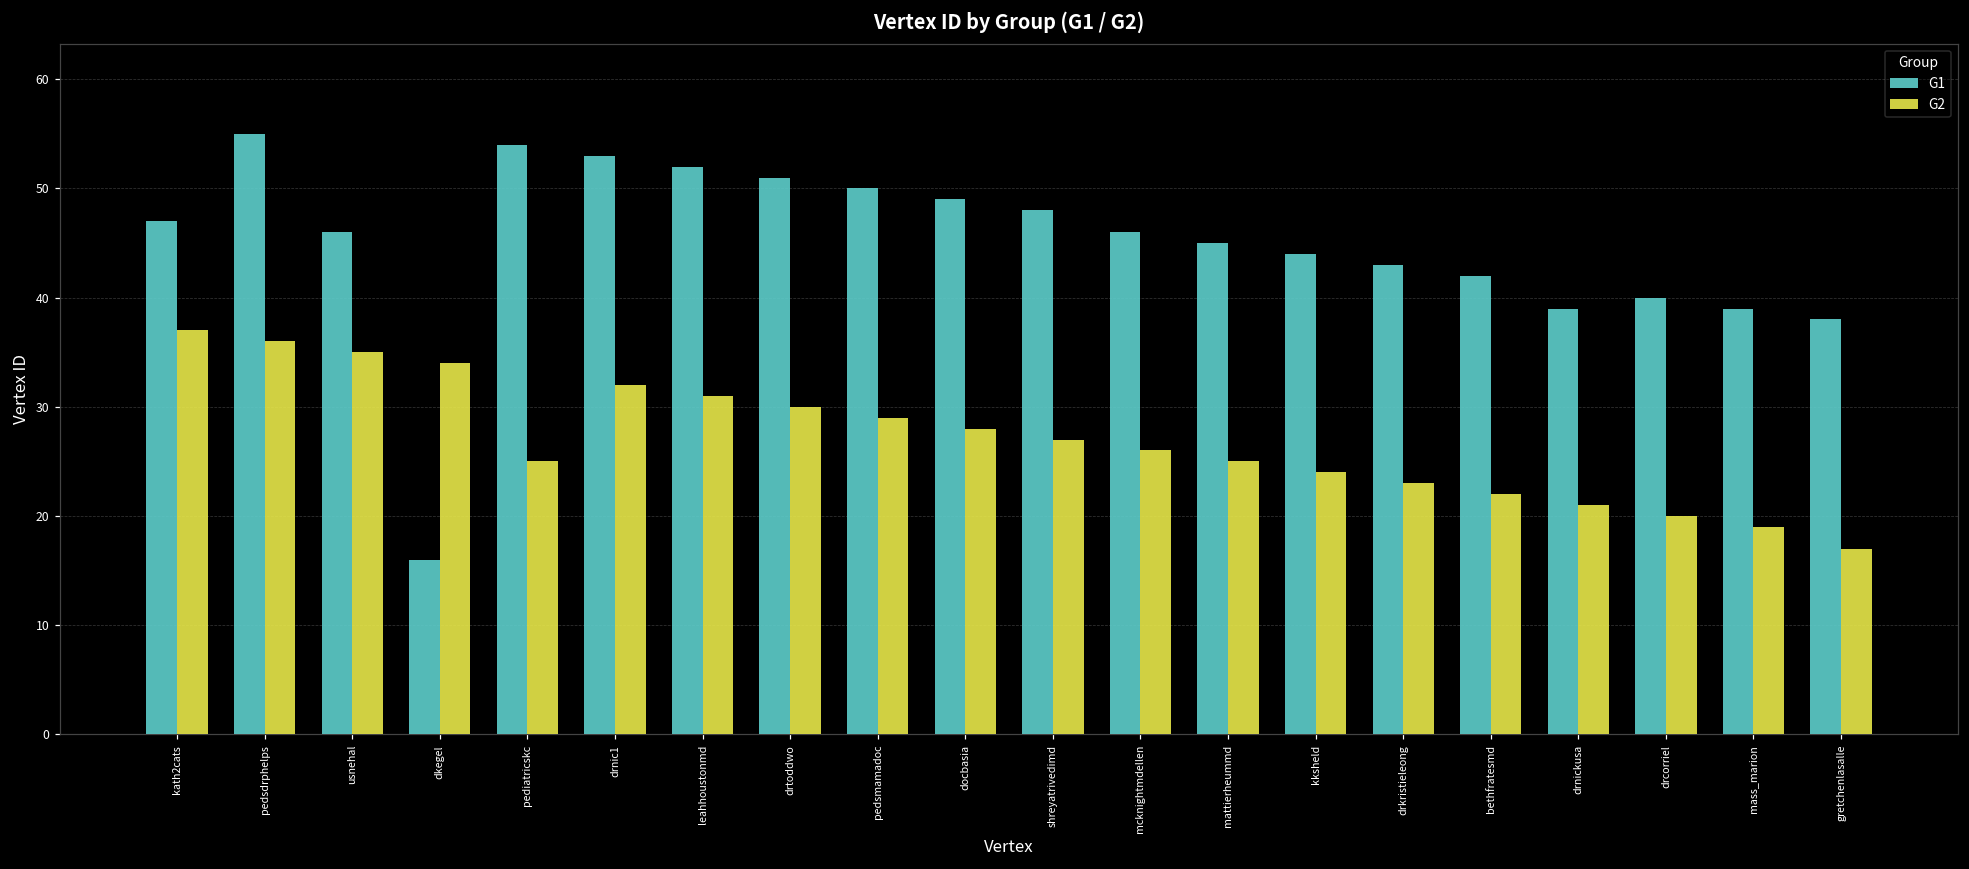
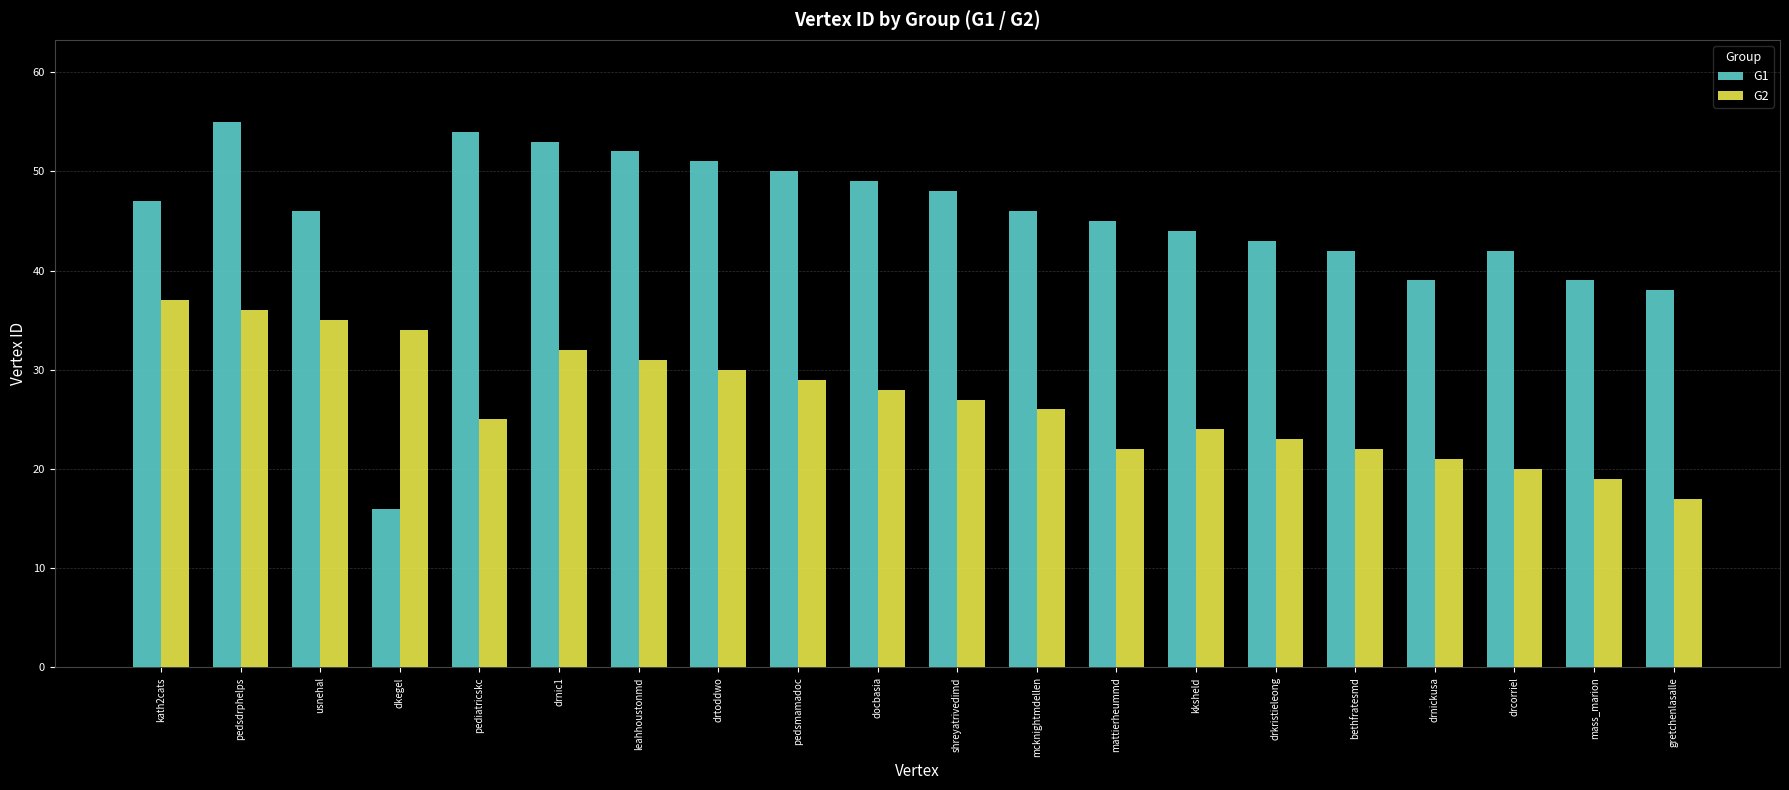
G2, mattierheummd: 25 -> 22
G1, drcorriel: 40 -> 42
